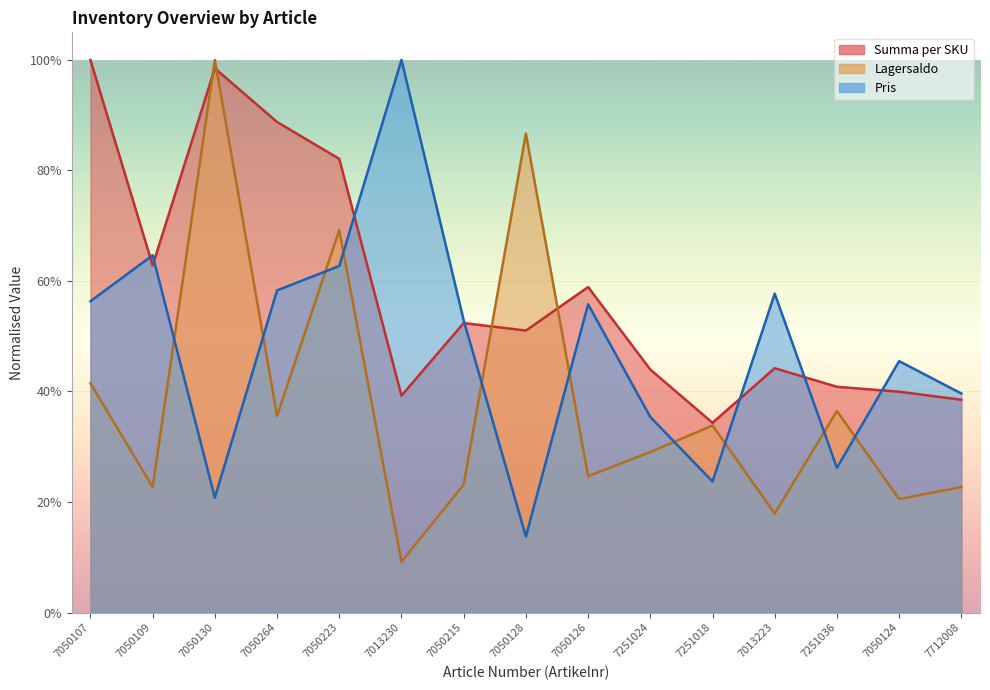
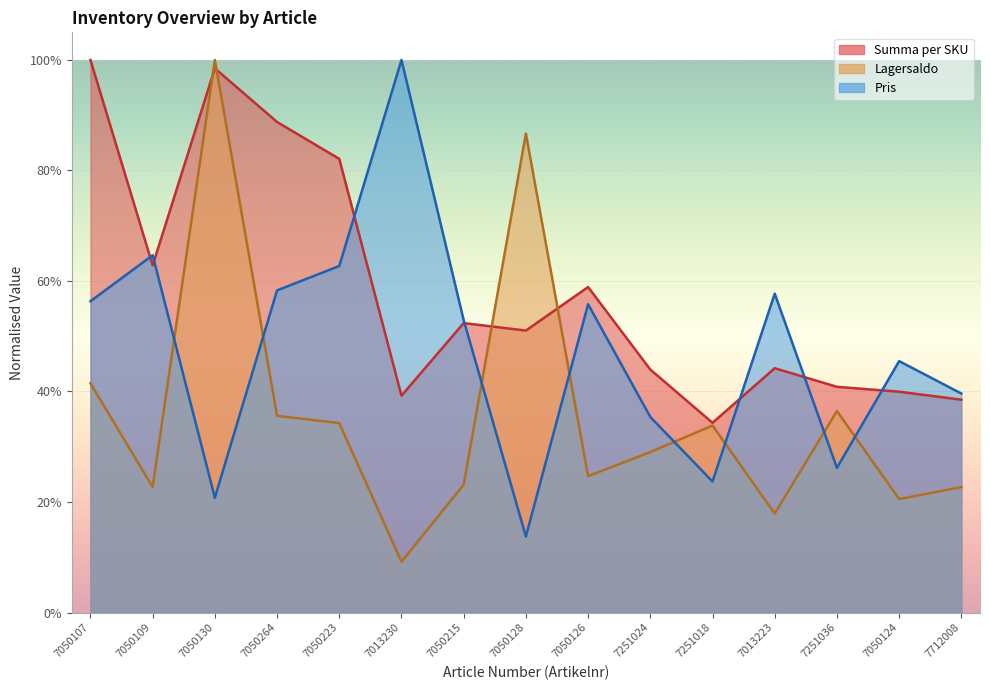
Lagersaldo, 7050223: 69% -> 34%
